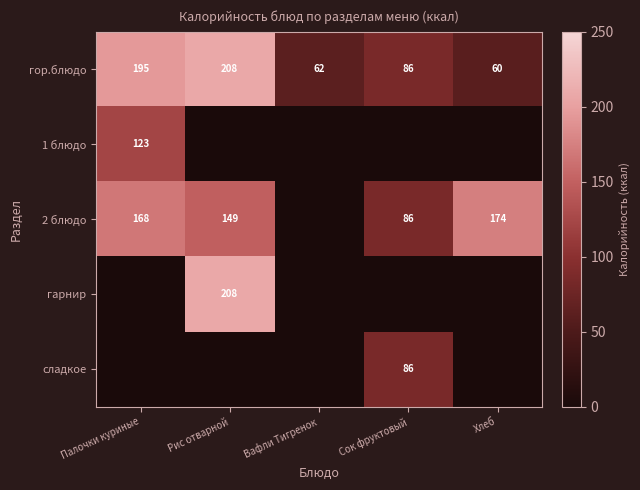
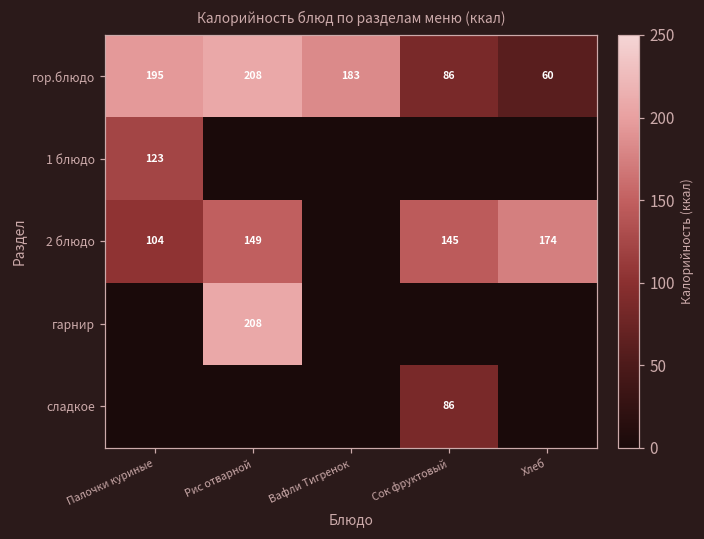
гор.блюдо, Вафли Тигренок: 62 -> 183
2 блюдо, Палочки куриные: 168 -> 104
2 блюдо, Сок фруктовый: 86 -> 145
